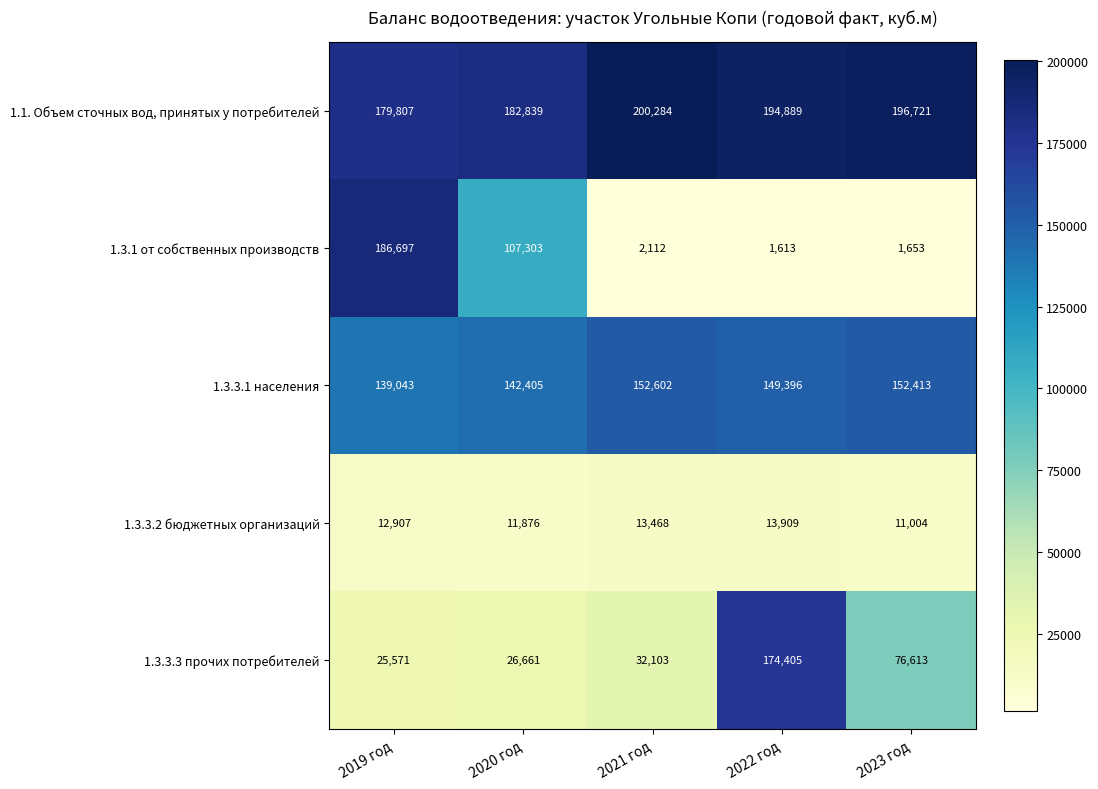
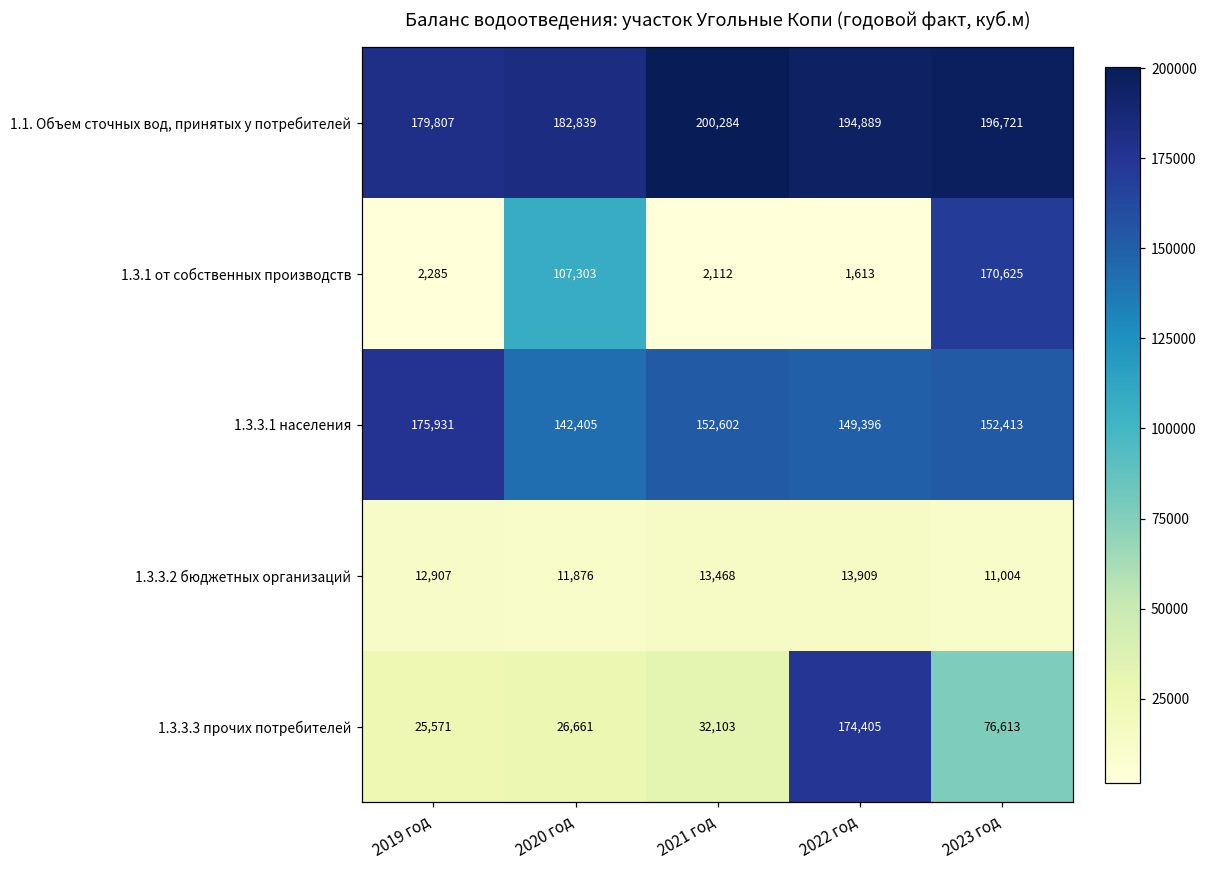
1.3.1 от собственных производств, 2019 год: 186,697 -> 2,285
1.3.1 от собственных производств, 2023 год: 1,653 -> 170,625
1.3.3.1 населения, 2019 год: 139,043 -> 175,931
